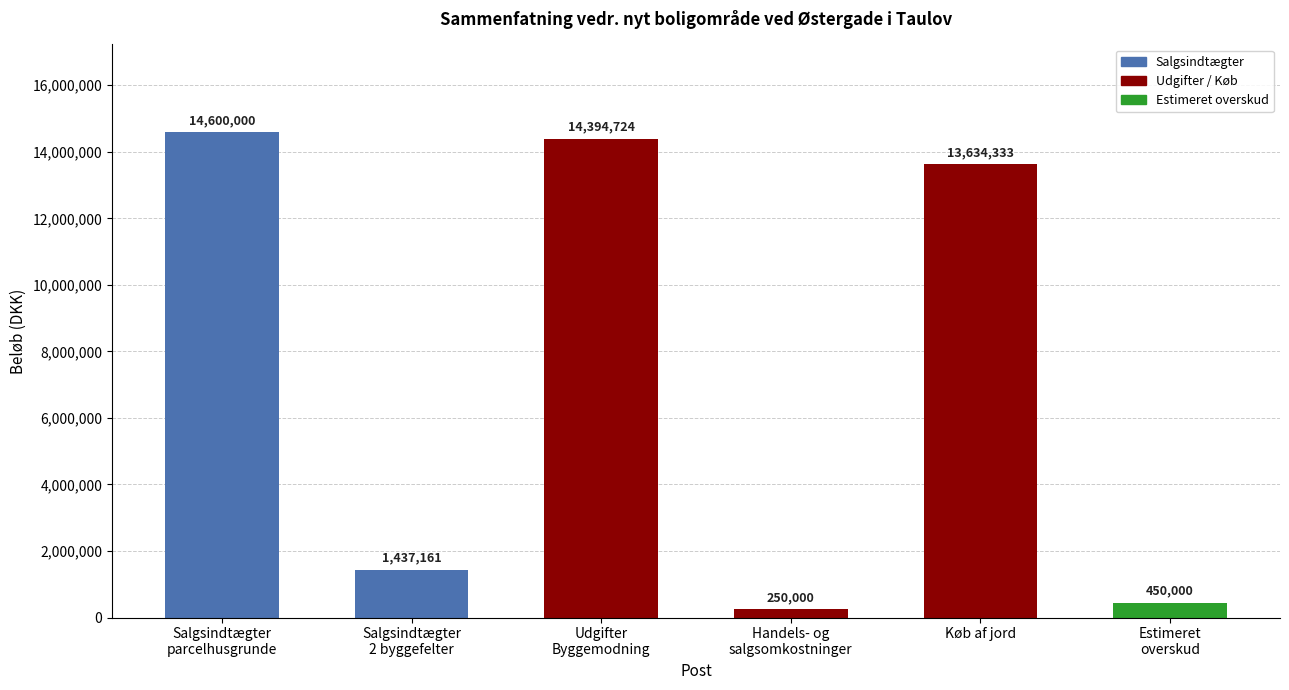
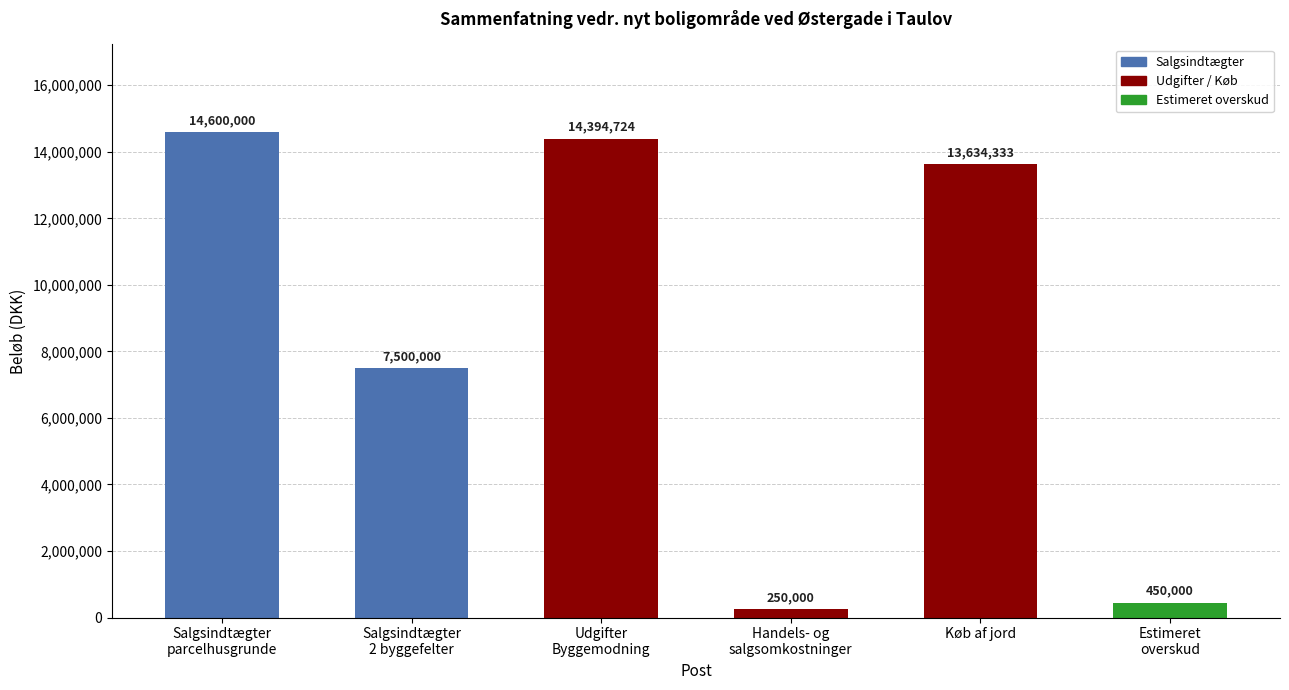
Salgsindtægter 2 byggefelter: 1,437,161 -> 7,500,000
